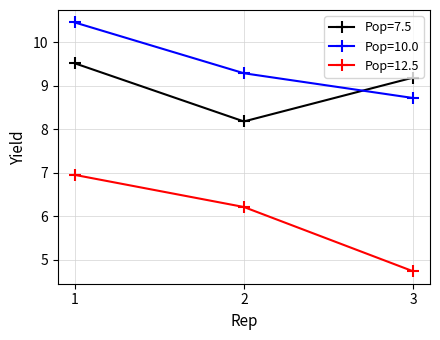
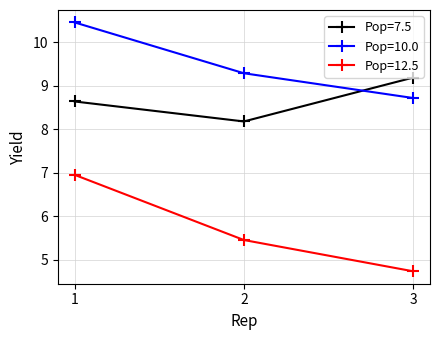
Pop=7.5, 1: 9.5 -> 8.6
Pop=12.5, 2: 6.2 -> 5.5
